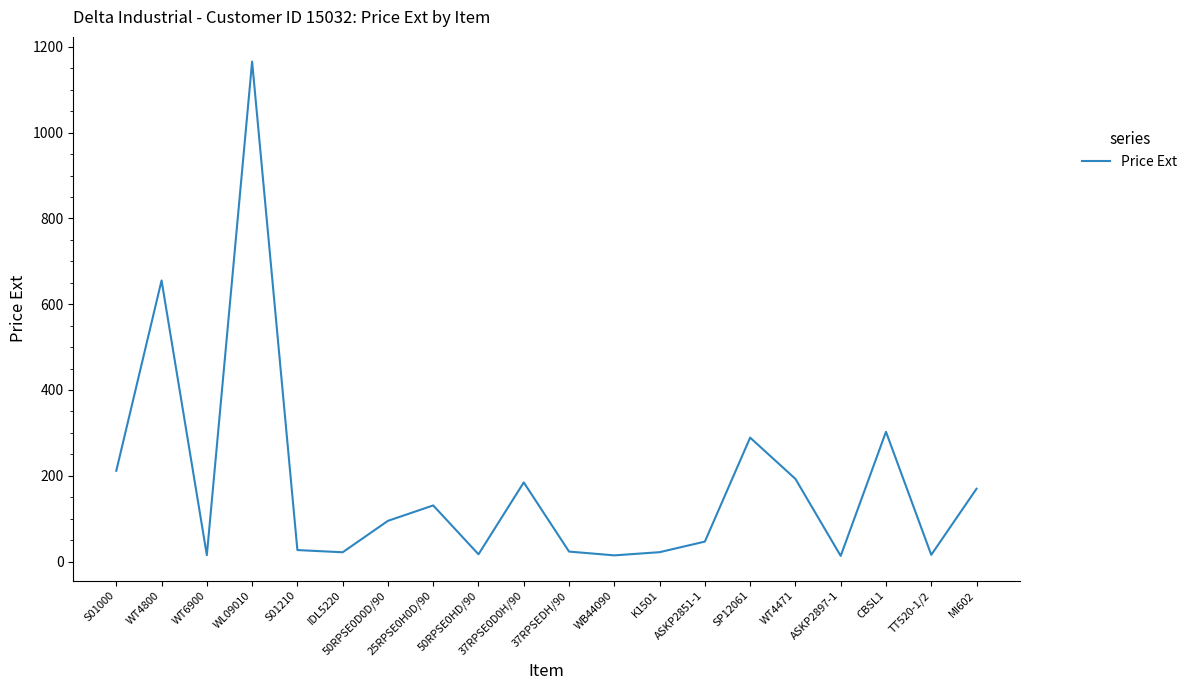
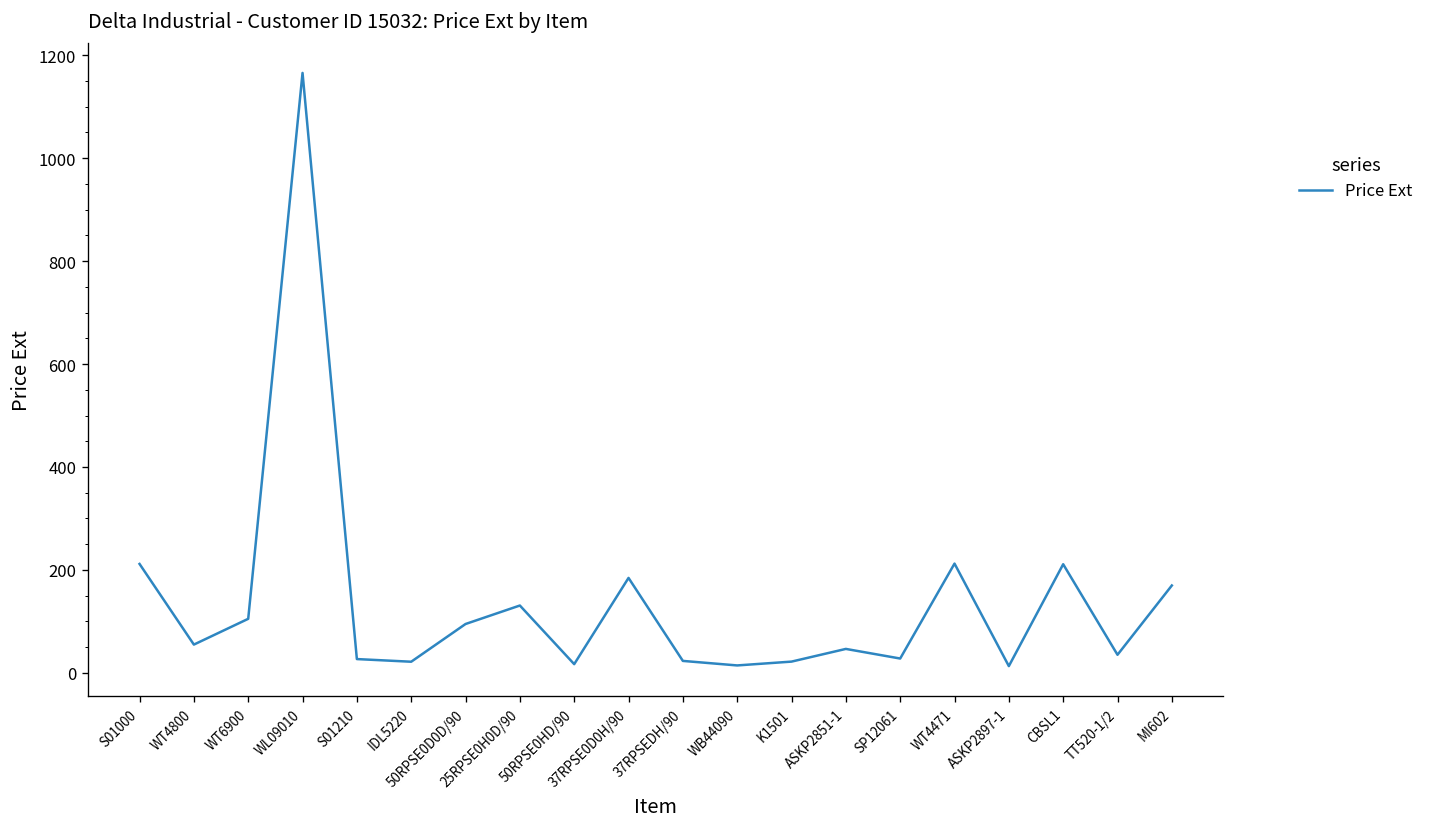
WT4800: 660 -> 50
WT6900: 10 -> 100
SP12061: 290 -> 30
WT4471: 190 -> 210
CBSL1: 300 -> 210
TT520-1/2: 20 -> 40
